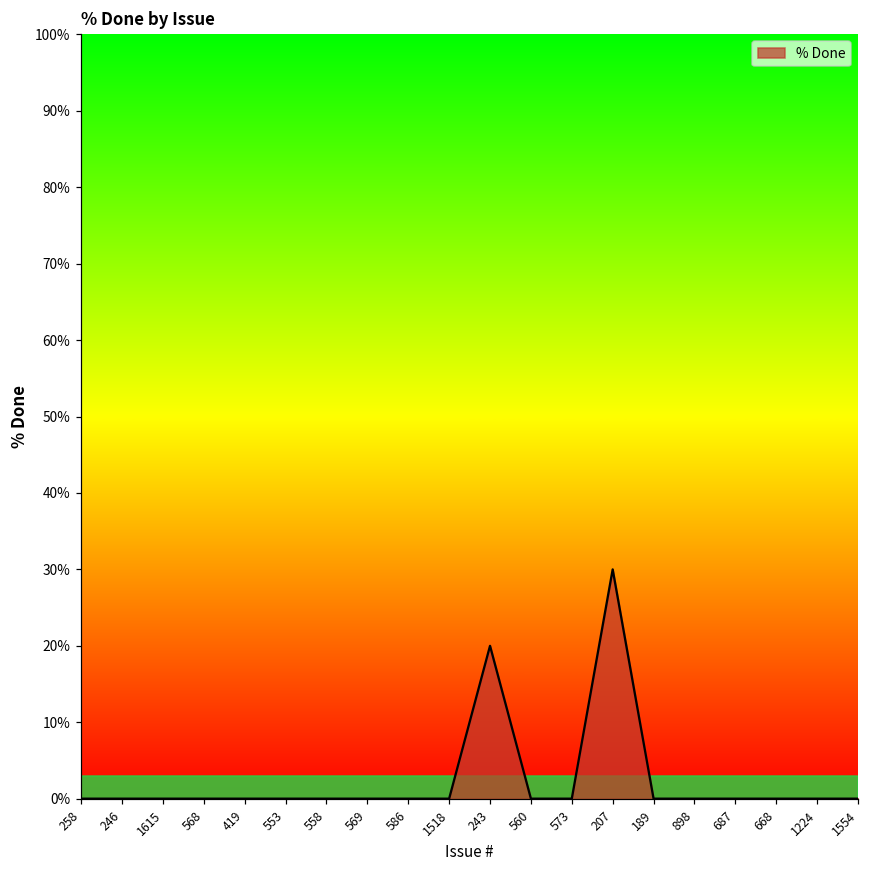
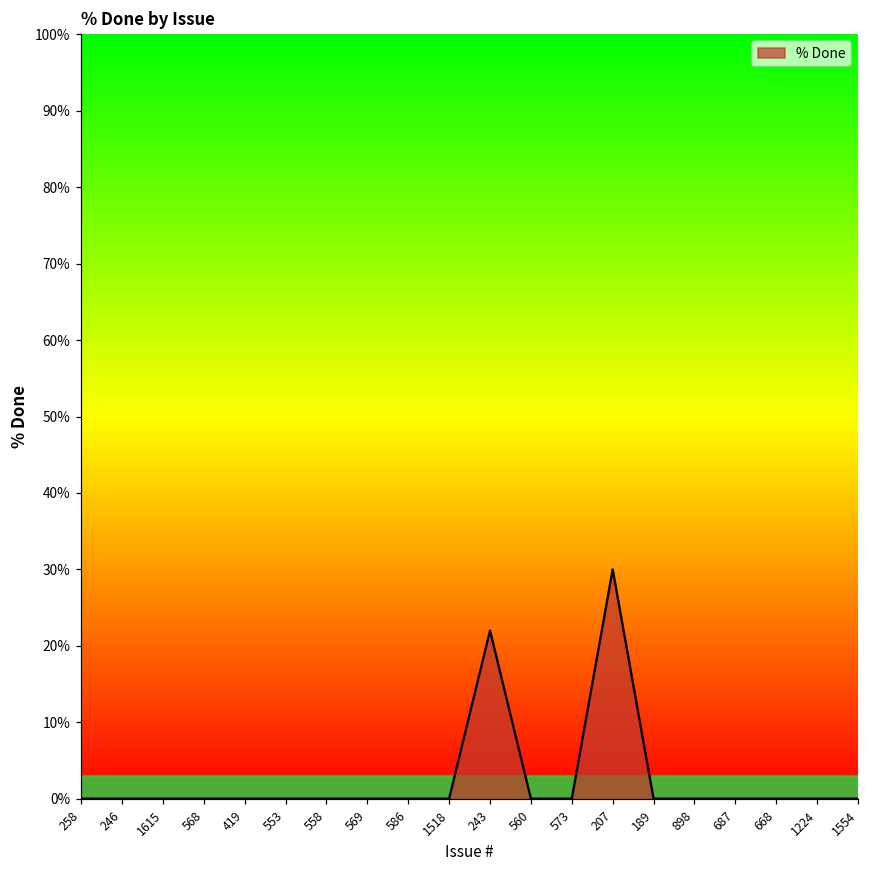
243: 20% -> 22%
